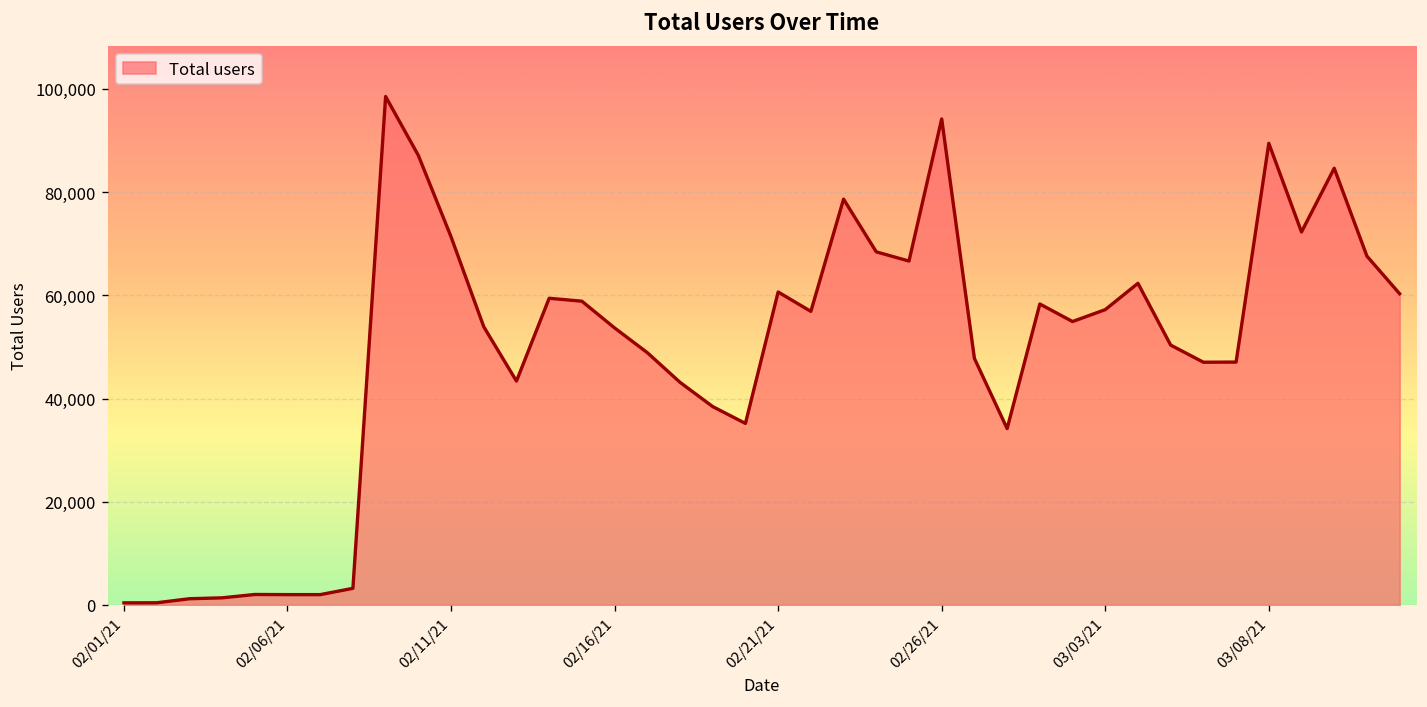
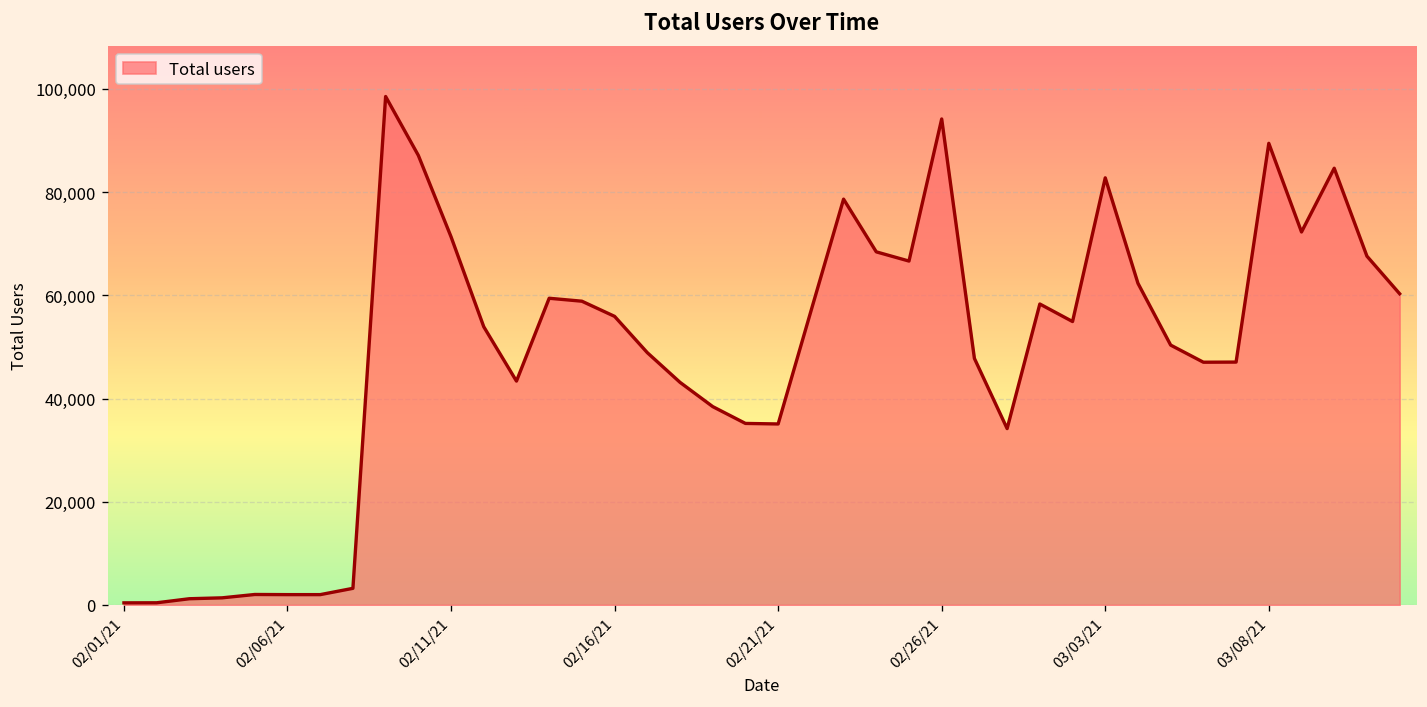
02/16/21: 54,000 -> 56,000
02/21/21: 61,000 -> 35,000
03/03/21: 57,000 -> 83,000
